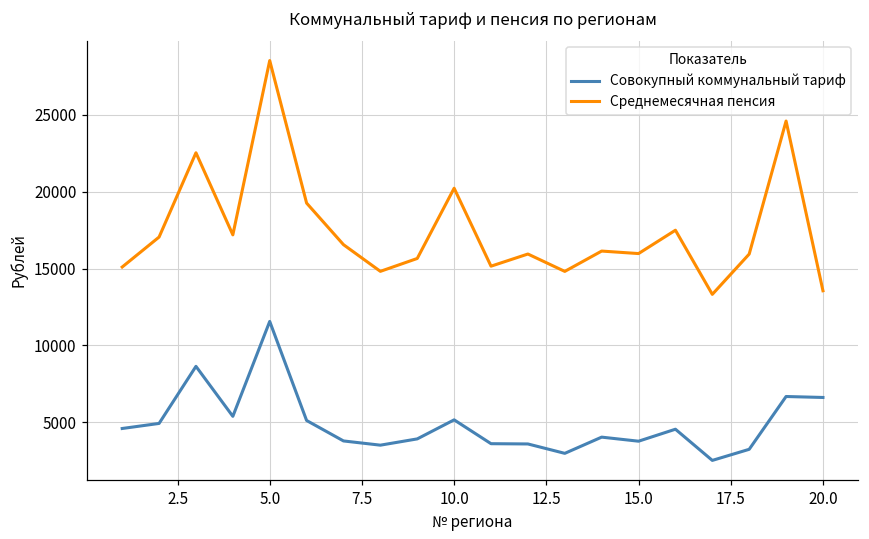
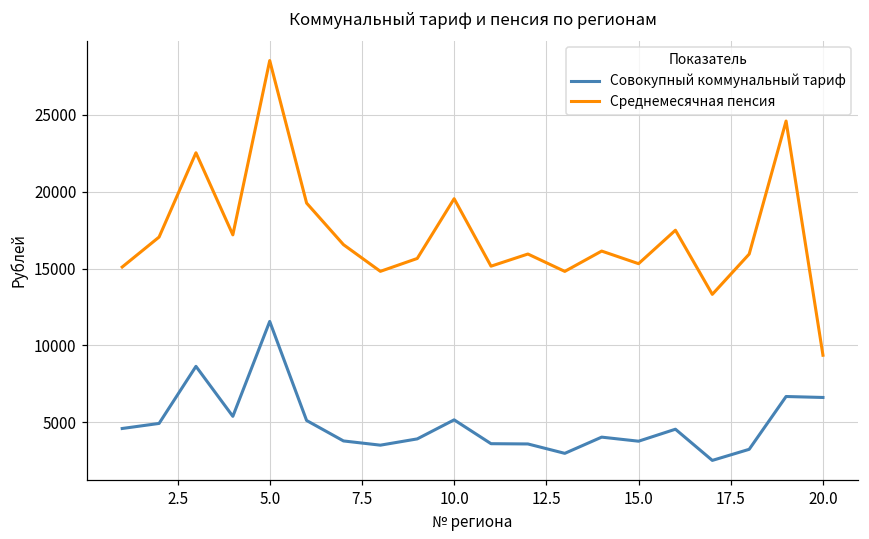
Среднемесячная пенсия, 10.0: 20200 -> 19500
Среднемесячная пенсия, 15.0: 16000 -> 15300
Среднемесячная пенсия, 20.0: 13600 -> 9400
